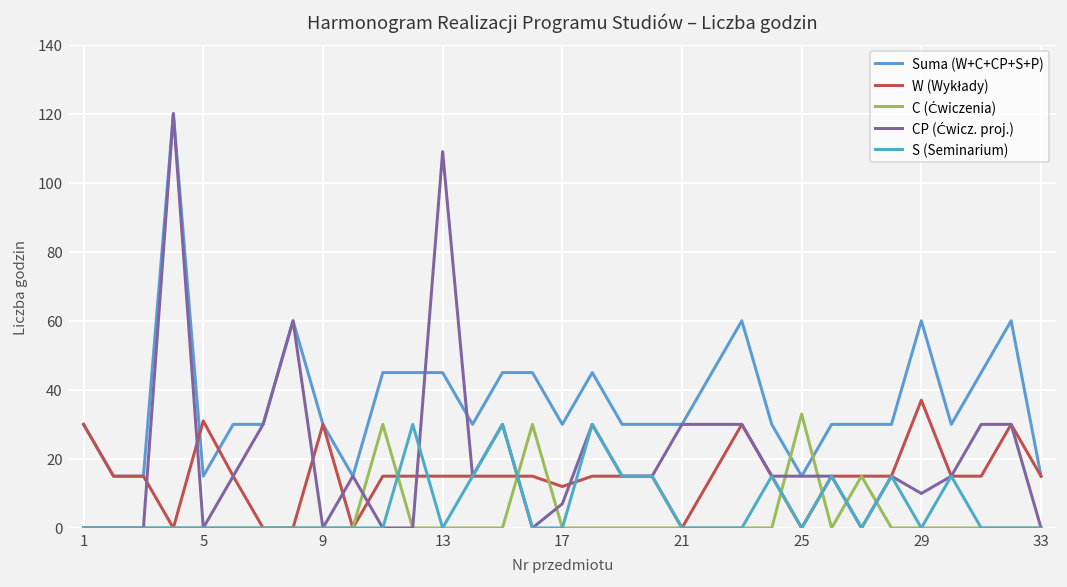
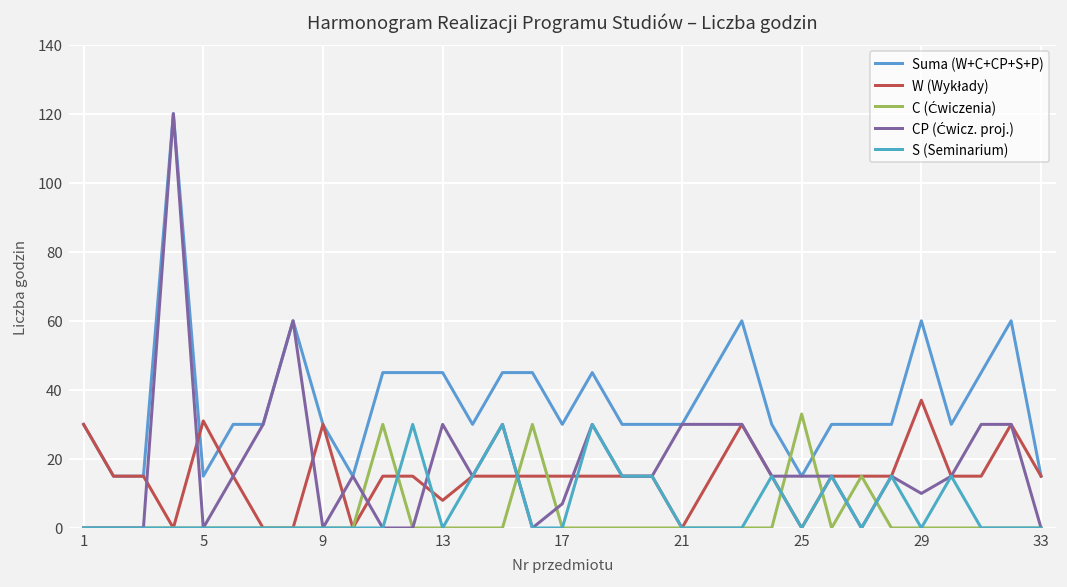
W (Wykłady), 13: 15 -> 8
CP (Ćwicz. proj.), 13: 109 -> 30
W (Wykłady), 17: 12 -> 15
